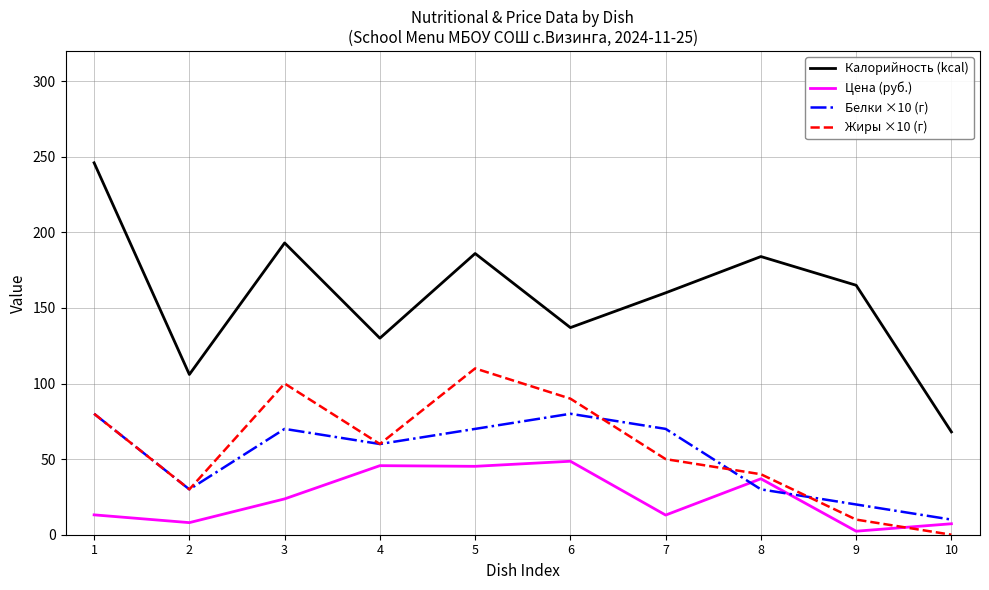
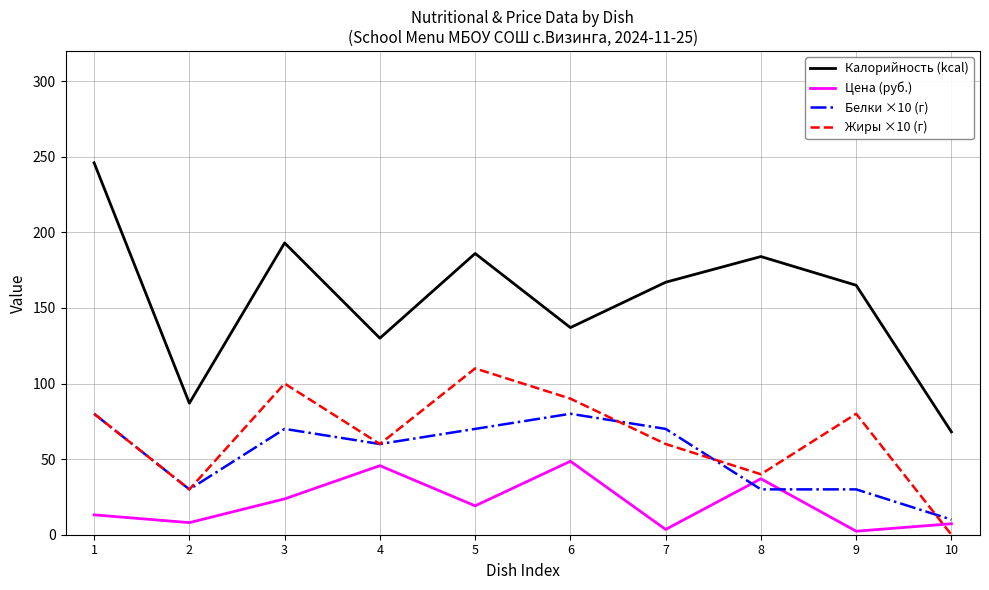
Калорийность (kcal), 2: 106 -> 87
Цена (руб.), 5: 45 -> 19
Калорийность (kcal), 7: 160 -> 167
Цена (руб.), 7: 13 -> 4
Жиры ×10 (г), 7: 50 -> 60
Белки ×10 (г), 9: 20 -> 30
Жиры ×10 (г), 9: 10 -> 80
